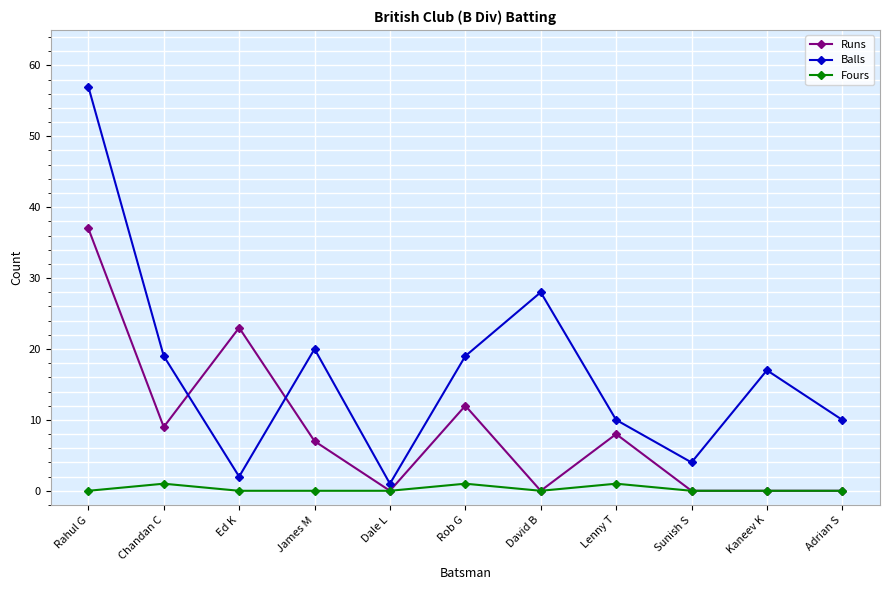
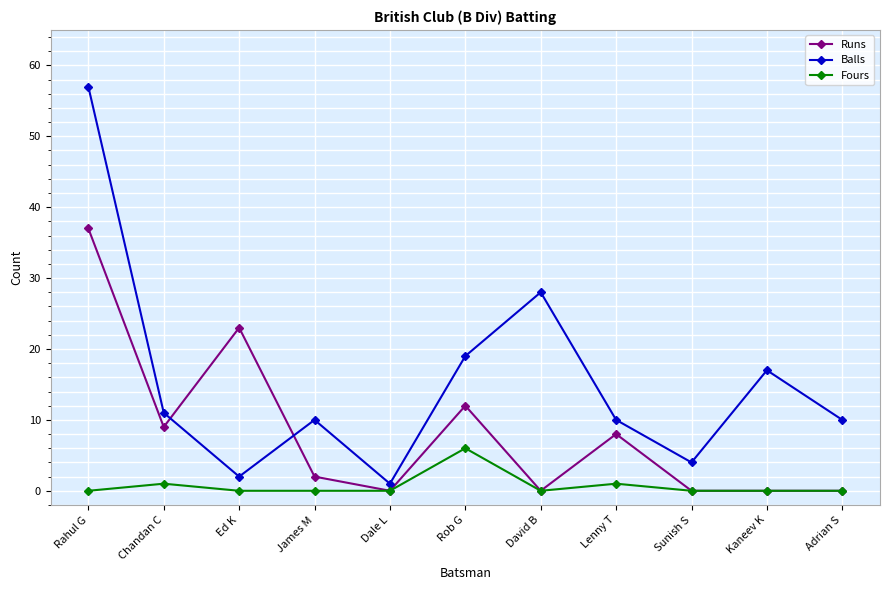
Balls, Chandan C: 19 -> 11
Runs, James M: 7 -> 2
Balls, James M: 20 -> 10
Fours, Rob G: 1 -> 6
